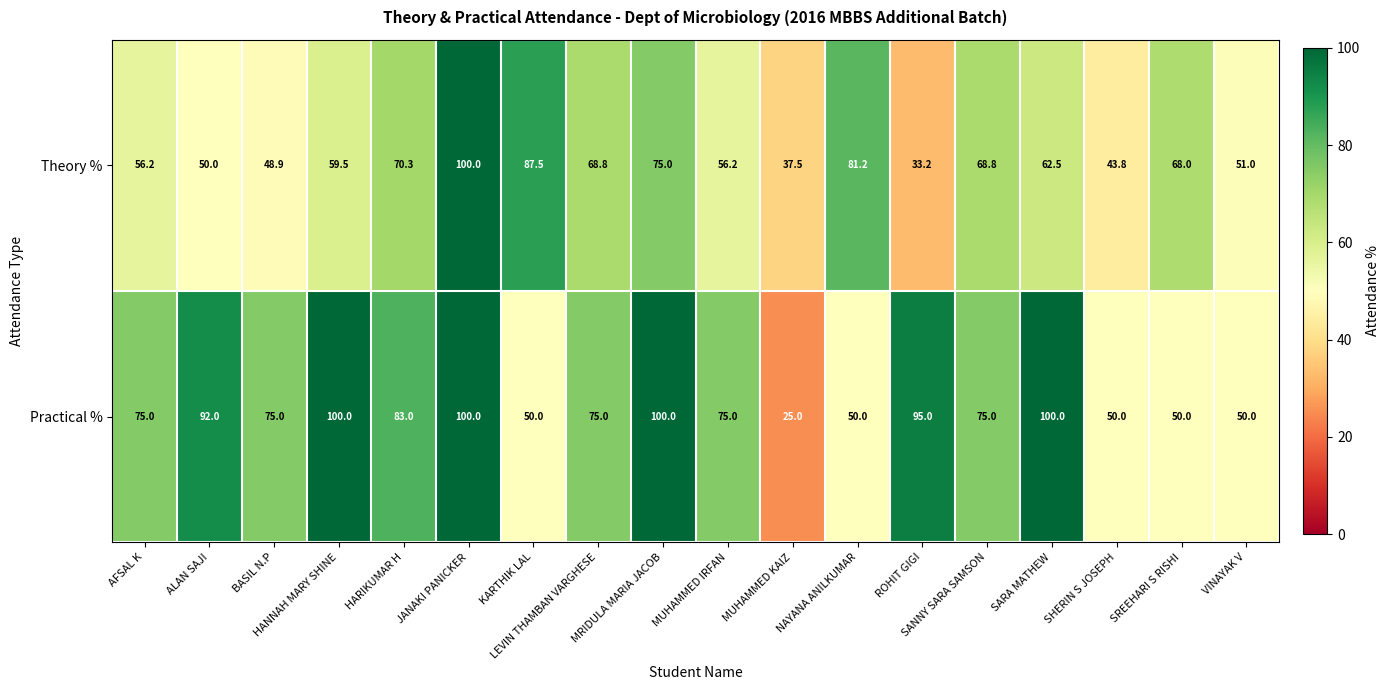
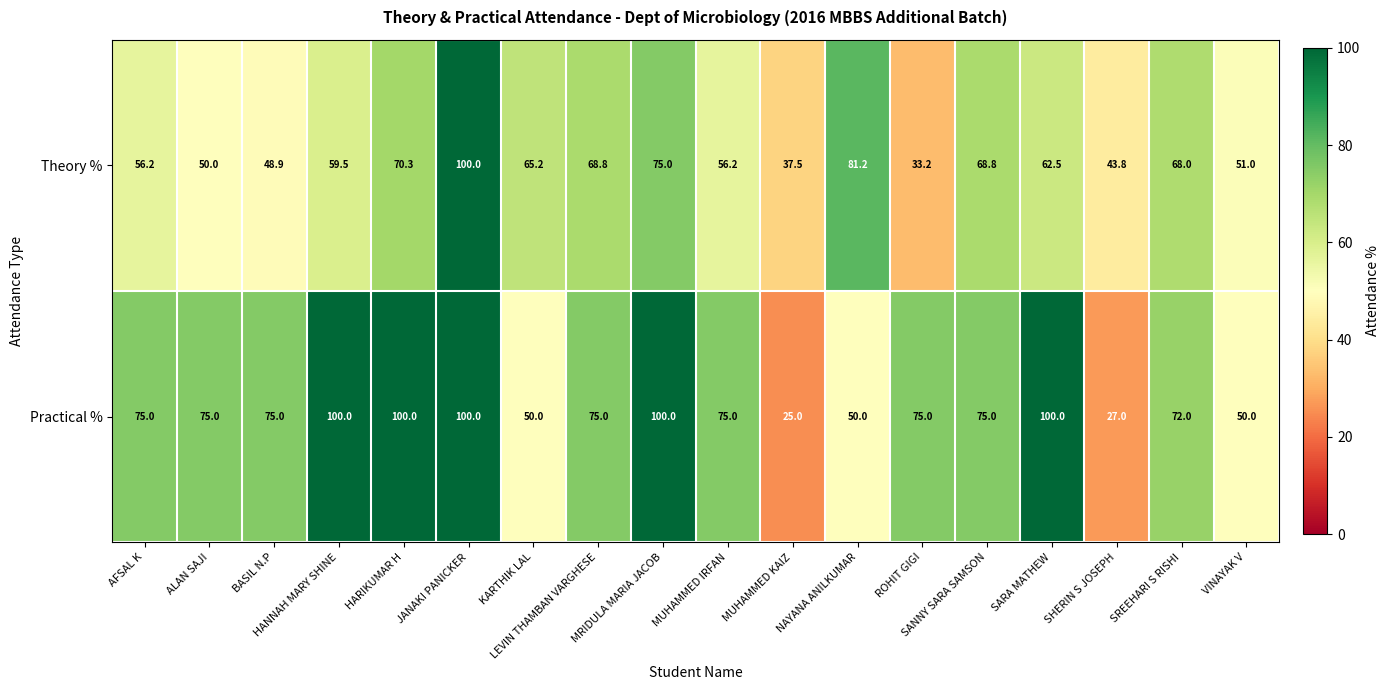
Theory %, KARTHIK LAL: 87.5 -> 65.2
Practical %, ALAN SAJI: 92.0 -> 75.0
Practical %, HARIKUMAR H: 83.0 -> 100.0
Practical %, ROHIT GIGI: 95.0 -> 75.0
Practical %, SHERIN S JOSEPH: 50.0 -> 27.0
Practical %, SREEHARI S RISHI: 50.0 -> 72.0
